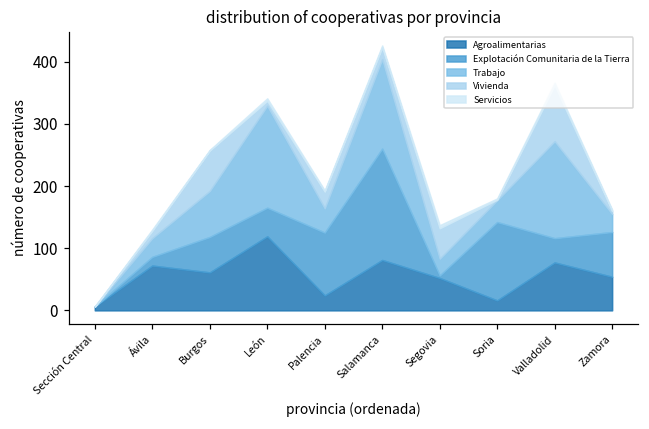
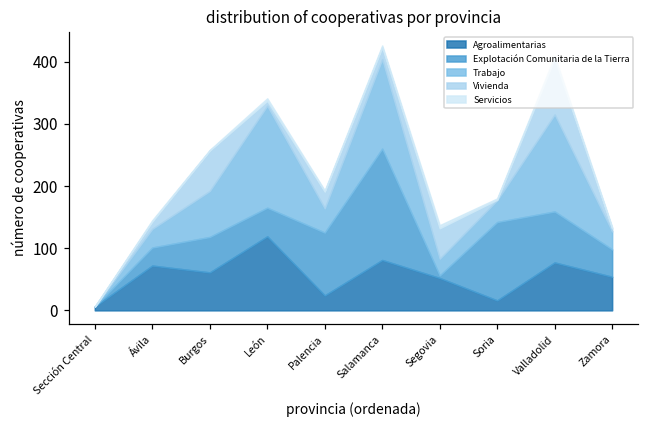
Explotación Comunitaria de la Tierra, Ávila: 10 -> 30
Explotación Comunitaria de la Tierra, Valladolid: 40 -> 80
Explotación Comunitaria de la Tierra, Zamora: 70 -> 40
